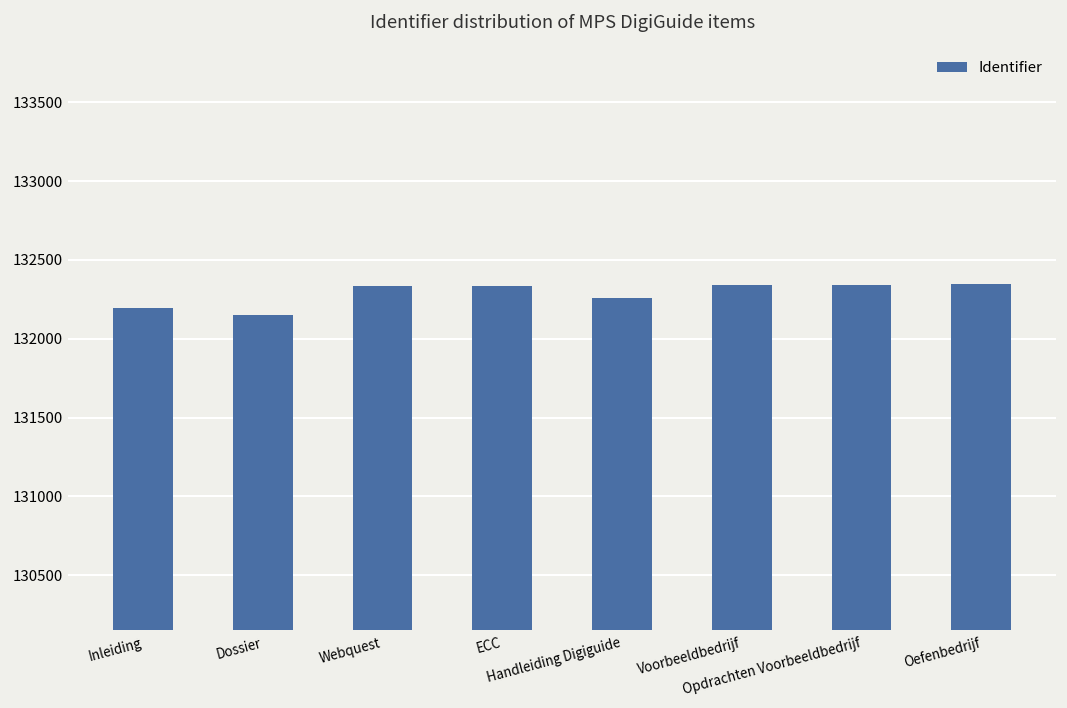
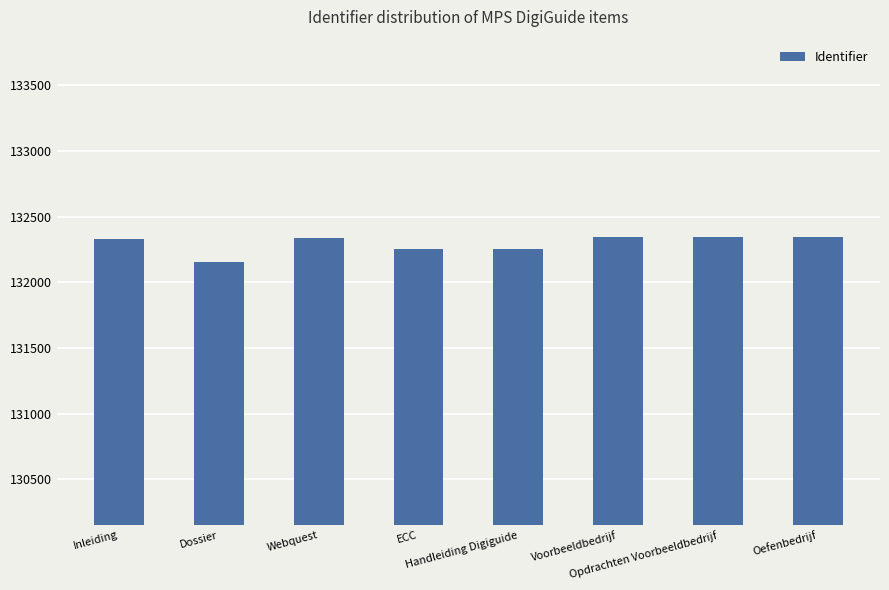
Inleiding: 132200 -> 132330
ECC: 132340 -> 132260
